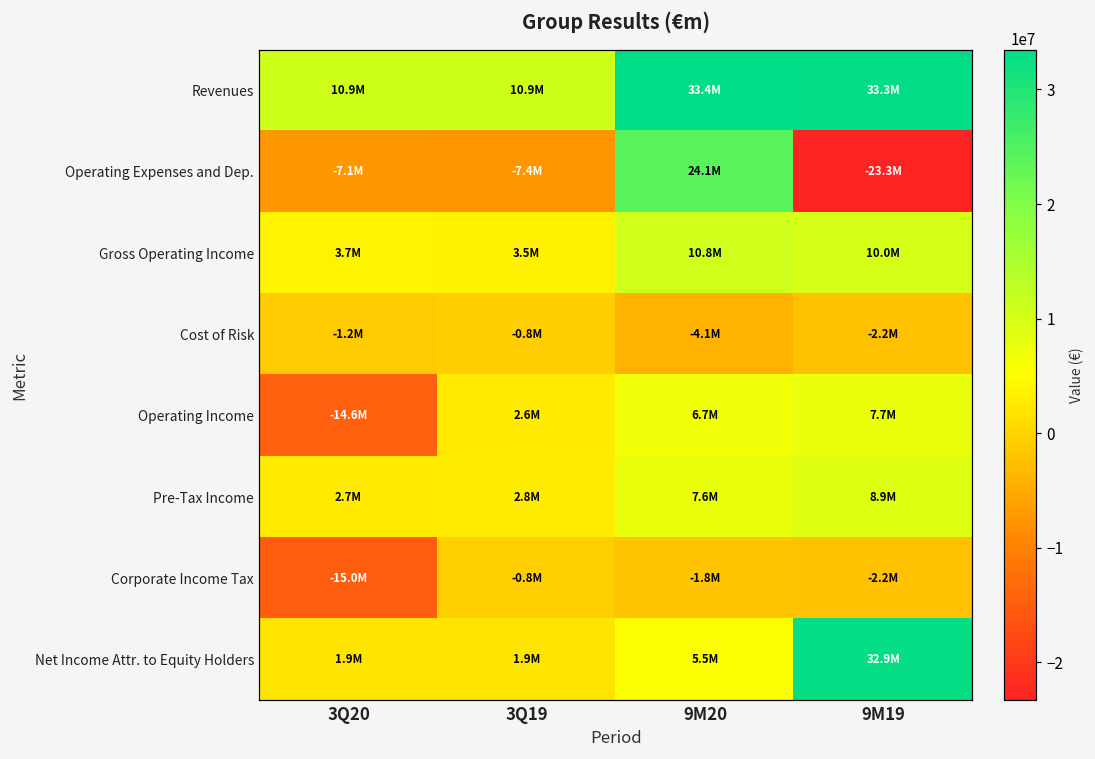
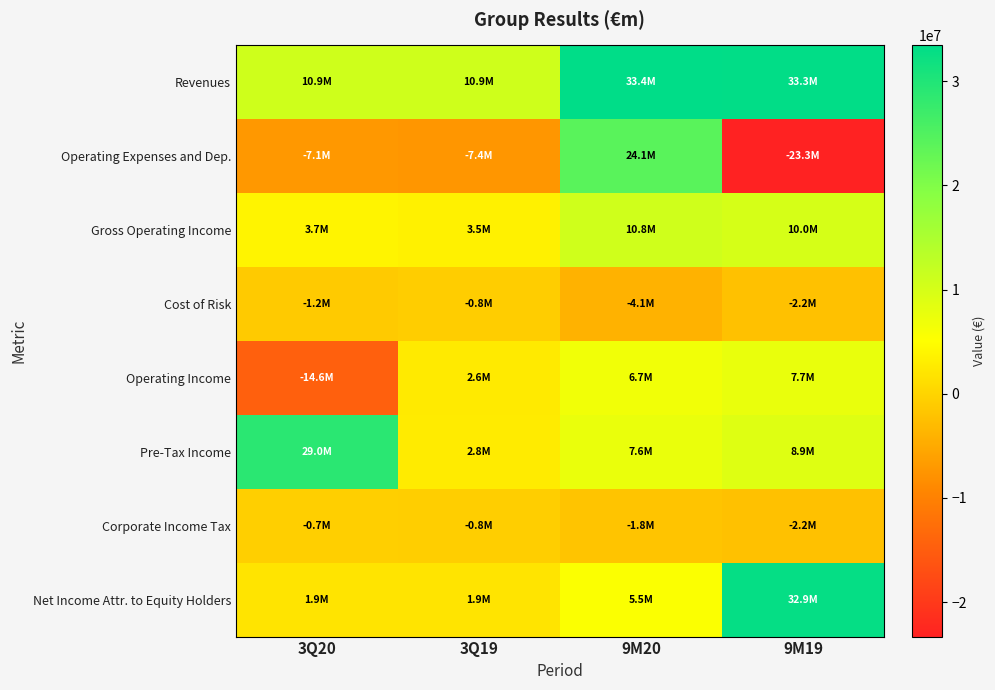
Pre-Tax Income, 3Q20: 2.7M -> 29.0M
Corporate Income Tax, 3Q20: -15.0M -> -0.7M
